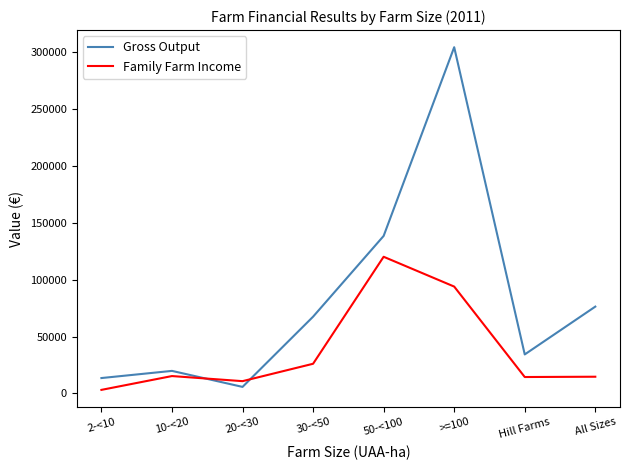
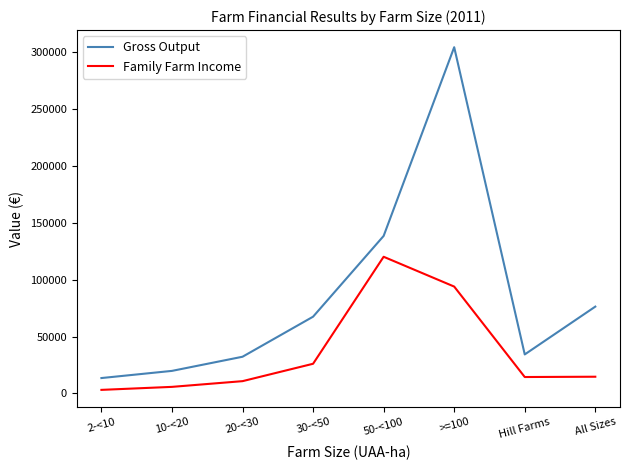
Family Farm Income, 10-<20: 15000 -> 6000
Gross Output, 20-<30: 6000 -> 32000
